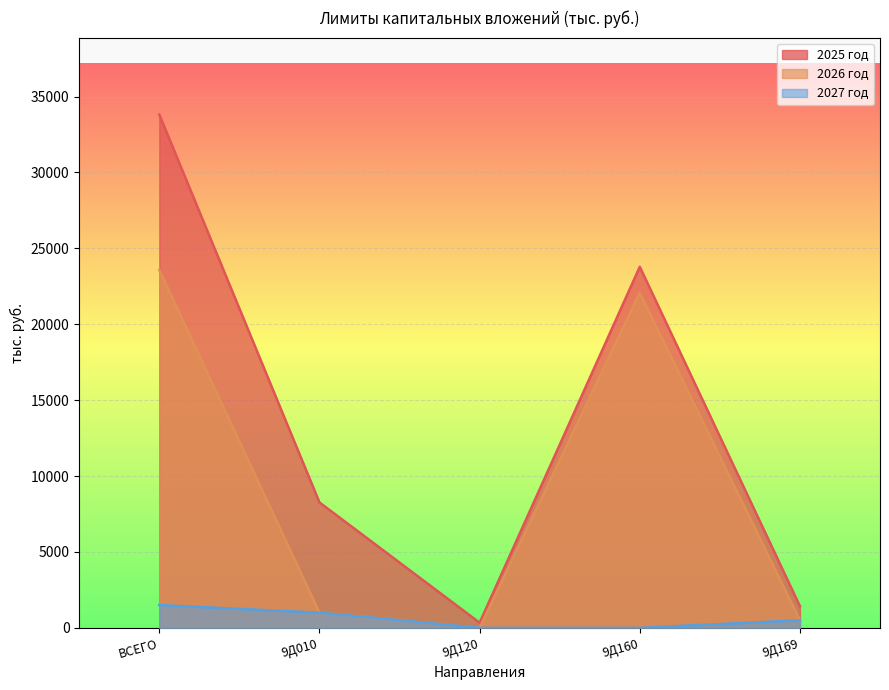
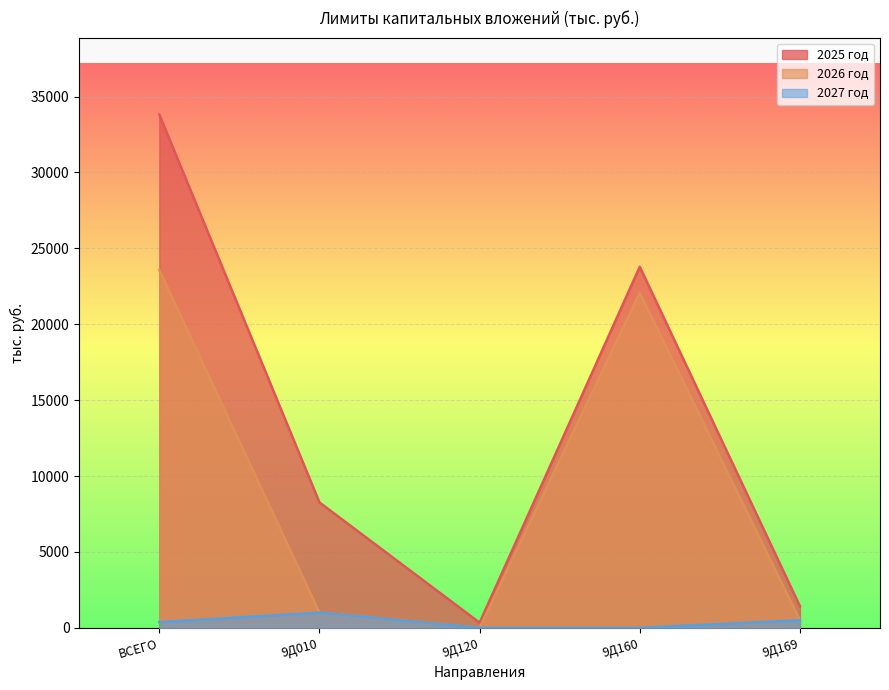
2027 год, ВСЕГО: 1500 -> 400
